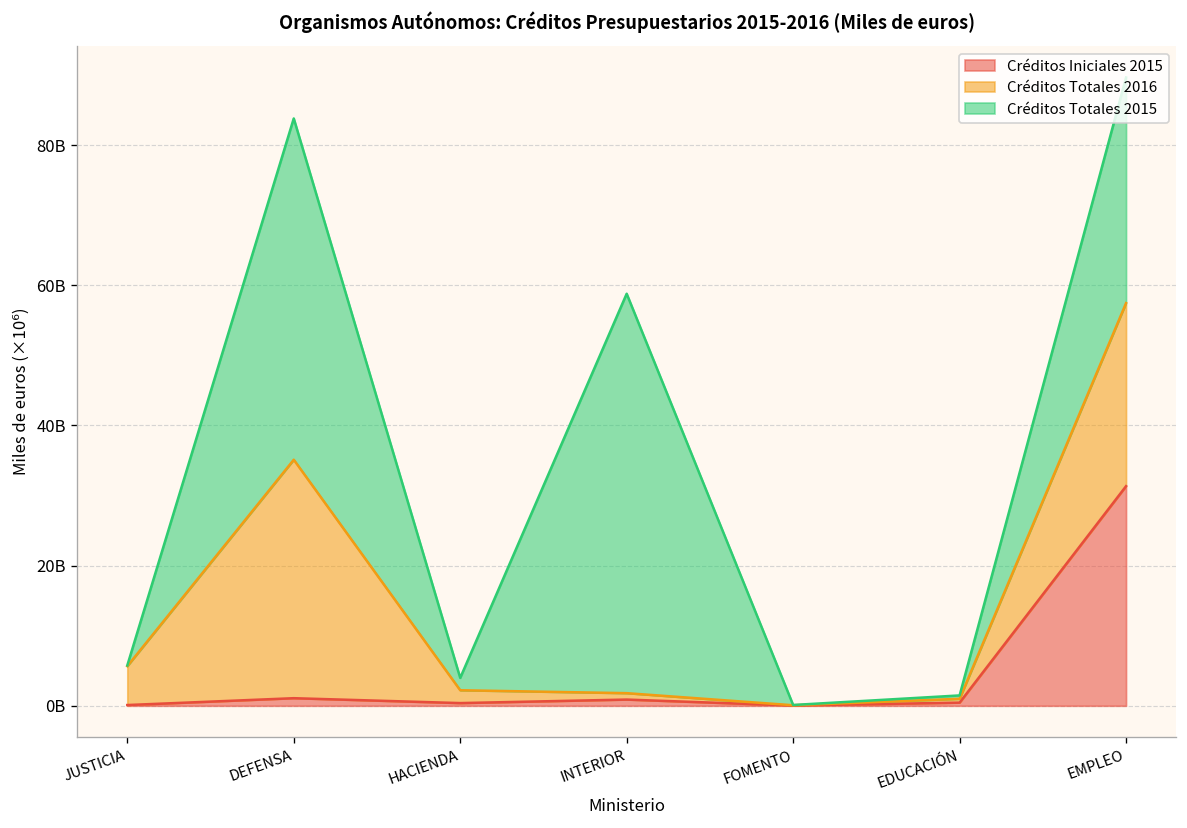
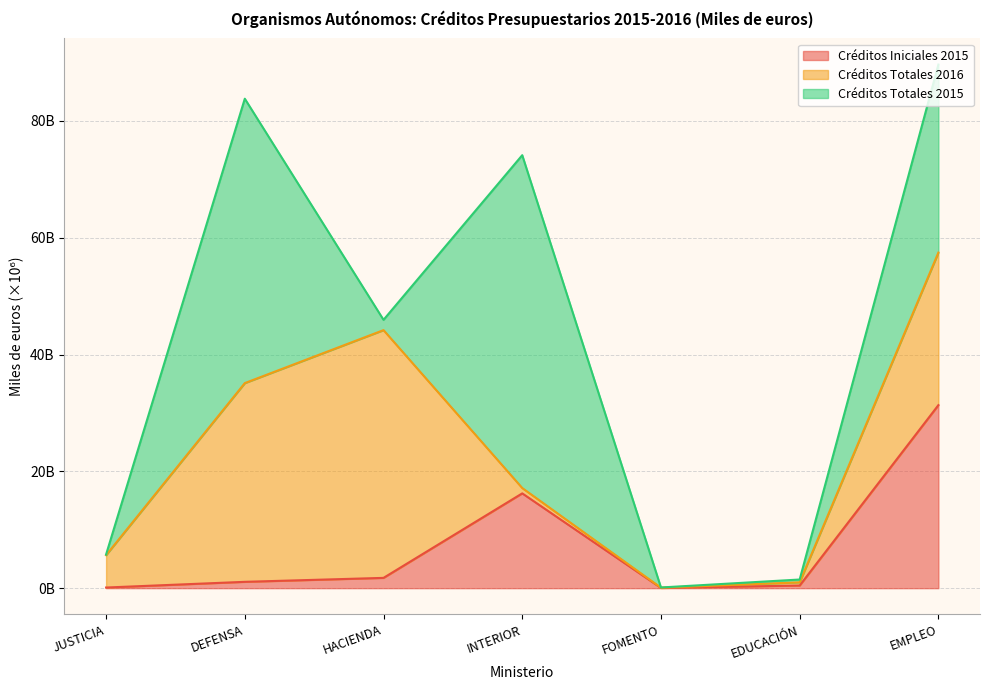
Créditos Iniciales 2015, HACIENDA: 0 -> 2000000000
Créditos Totales 2016, HACIENDA: 2000000000 -> 42000000000
Créditos Iniciales 2015, INTERIOR: 1000000000 -> 16000000000
